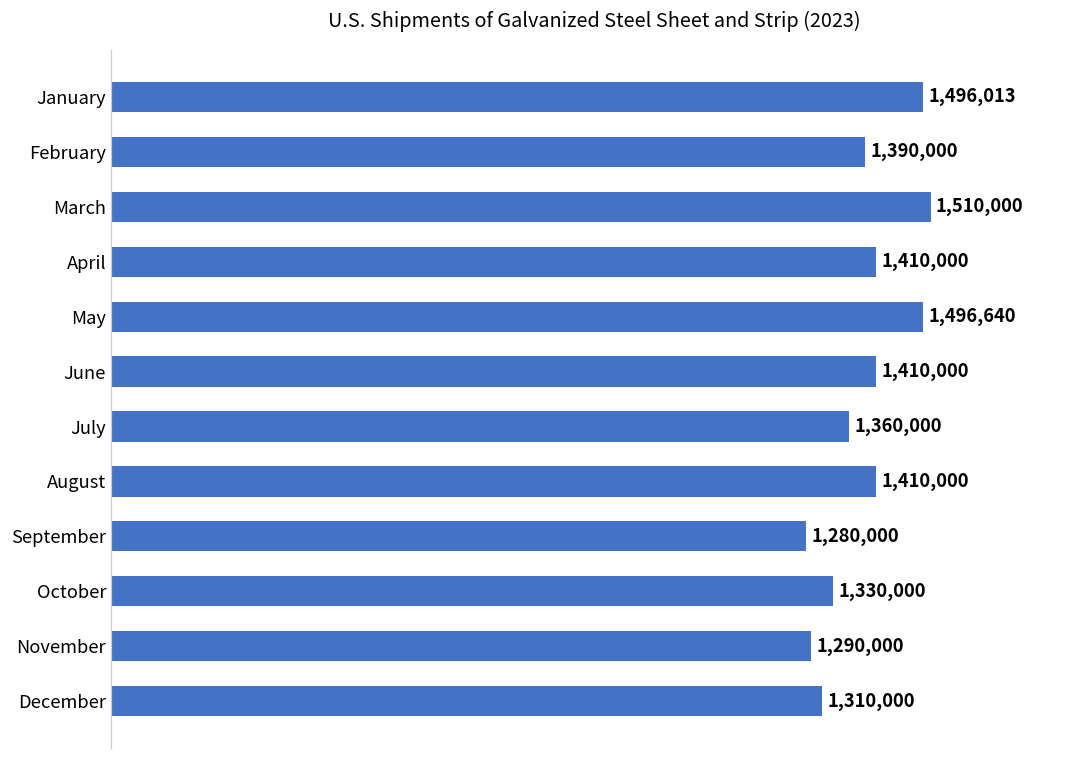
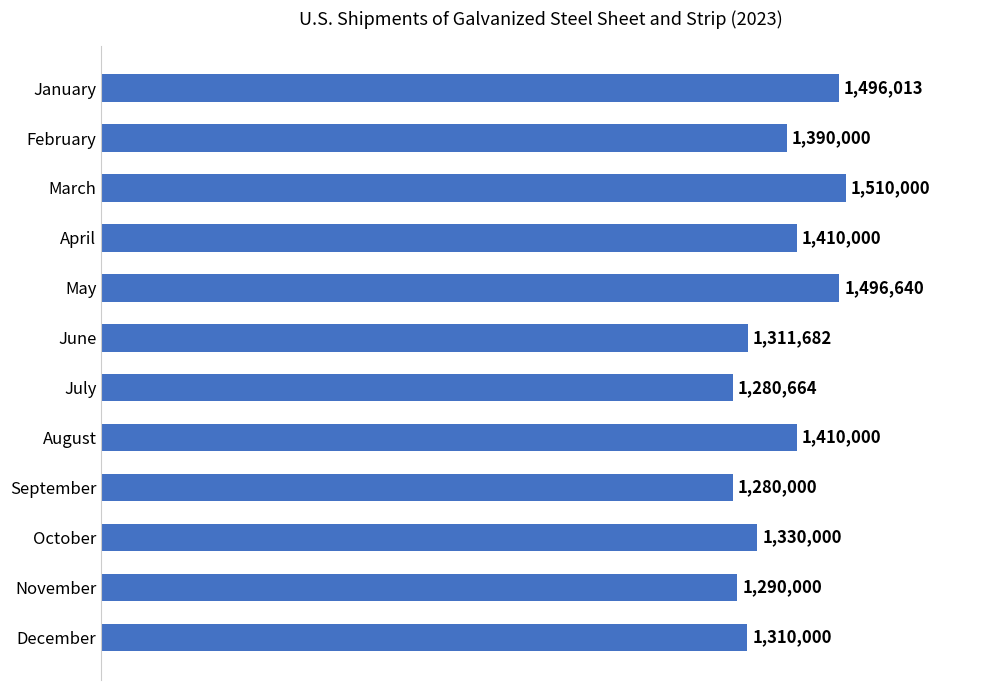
June: 1,410,000 -> 1,311,682
July: 1,360,000 -> 1,280,664
